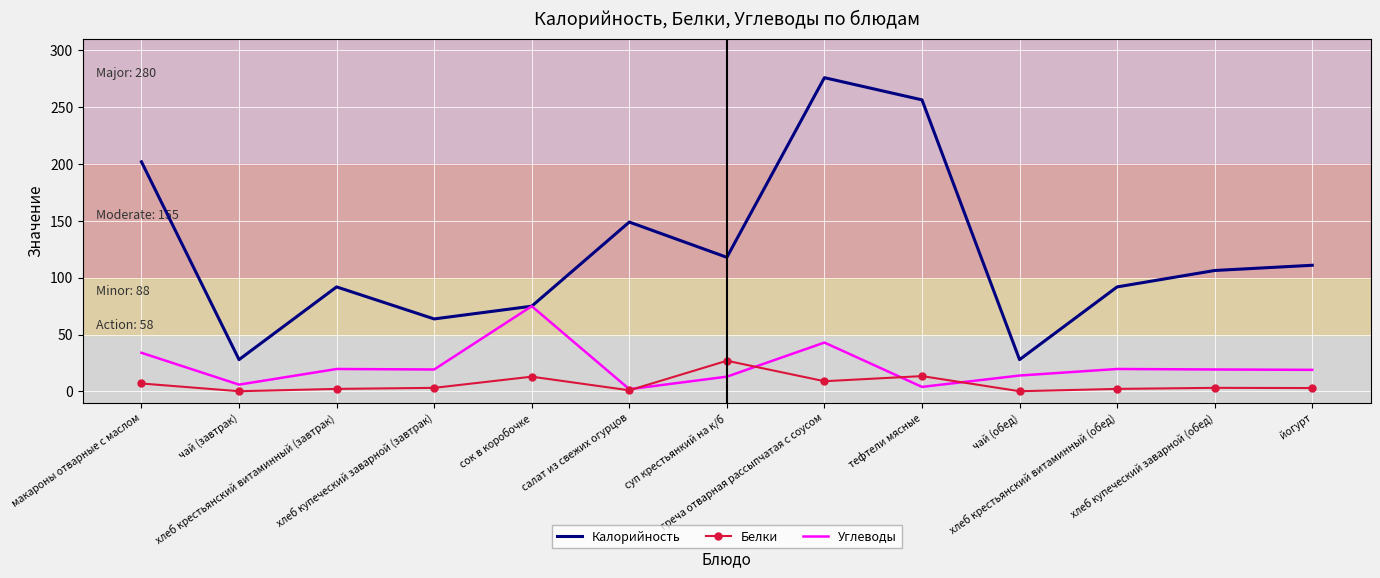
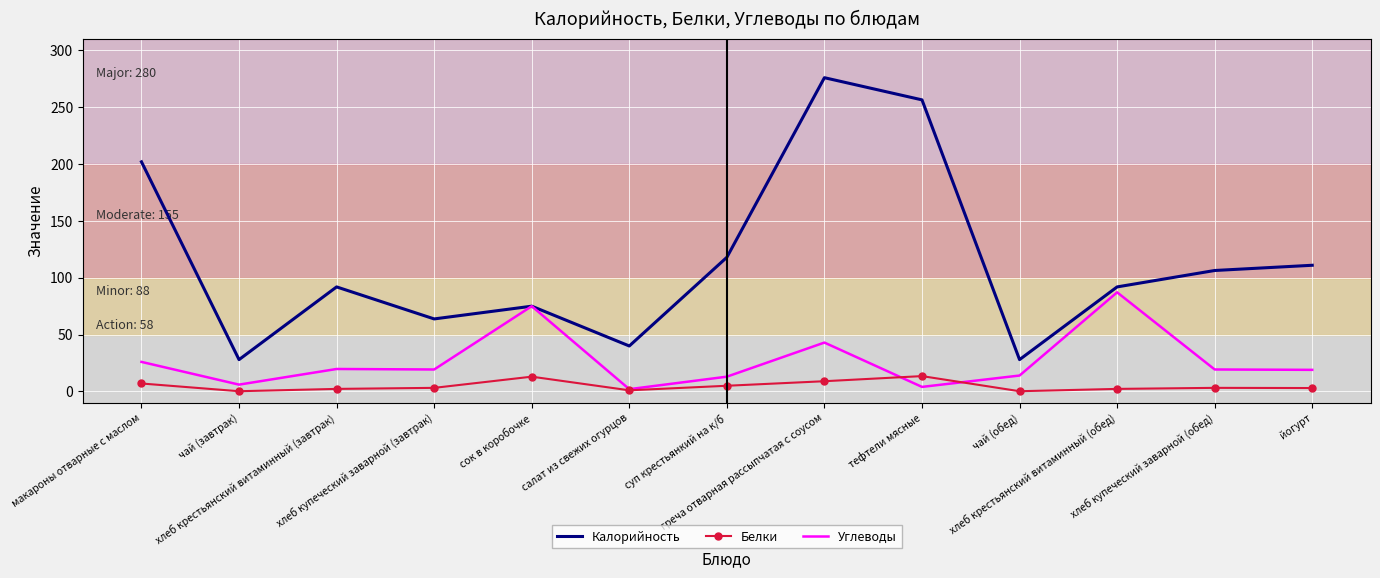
Углеводы, макароны отварные с маслом: 34 -> 26
Калорийность, салат из свежих огурцов: 149 -> 40
Белки, суп крестьянкий на к/б: 27 -> 5
Углеводы, хлеб крестьянский витаминный (обед): 20 -> 87
